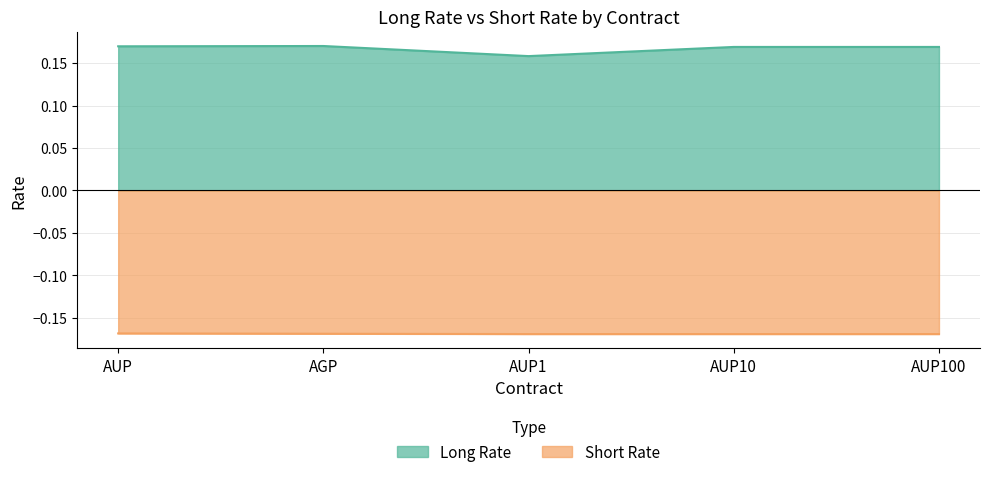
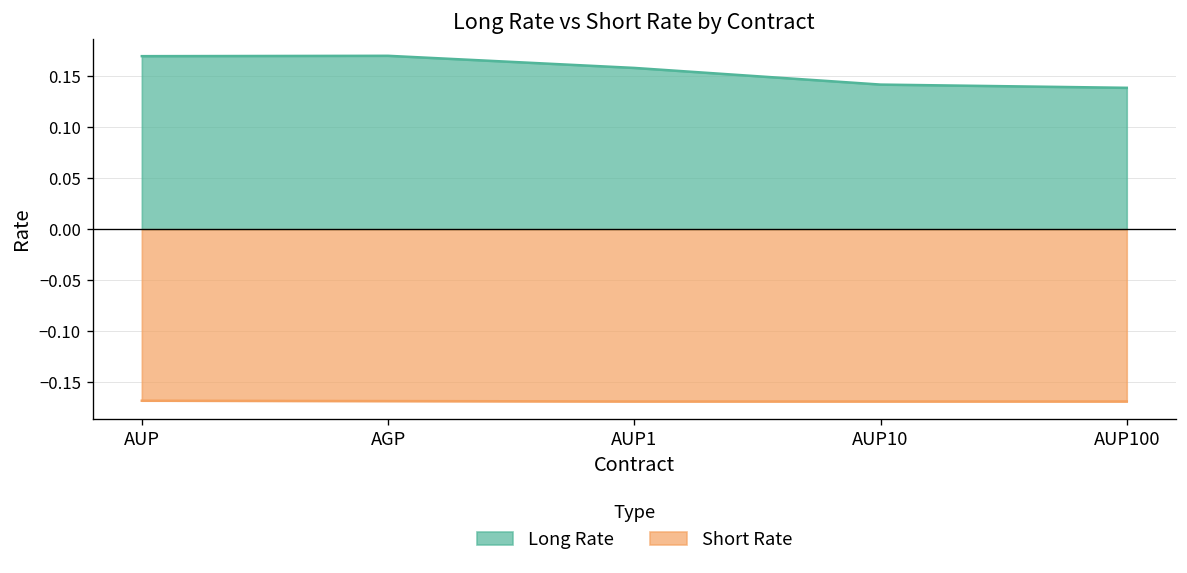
Long Rate, AUP10: 0.17 -> 0.14
Long Rate, AUP100: 0.17 -> 0.14
